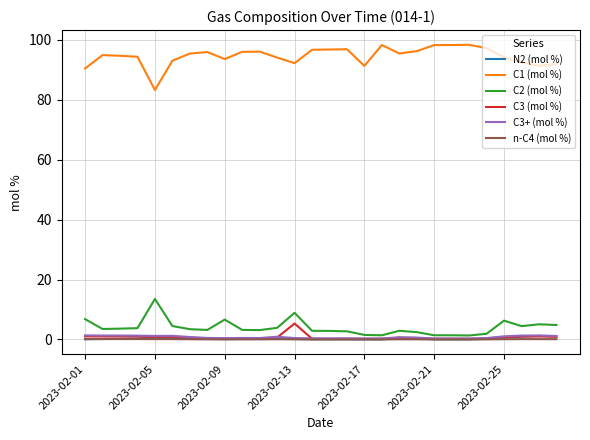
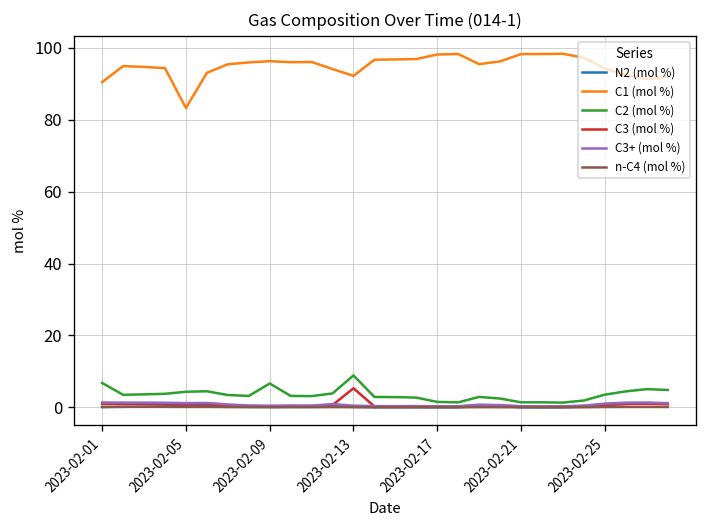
C2 (mol %), 2023-02-05: 14 -> 4
C1 (mol %), 2023-02-09: 94 -> 96
C1 (mol %), 2023-02-17: 91 -> 98
C2 (mol %), 2023-02-25: 6 -> 4
